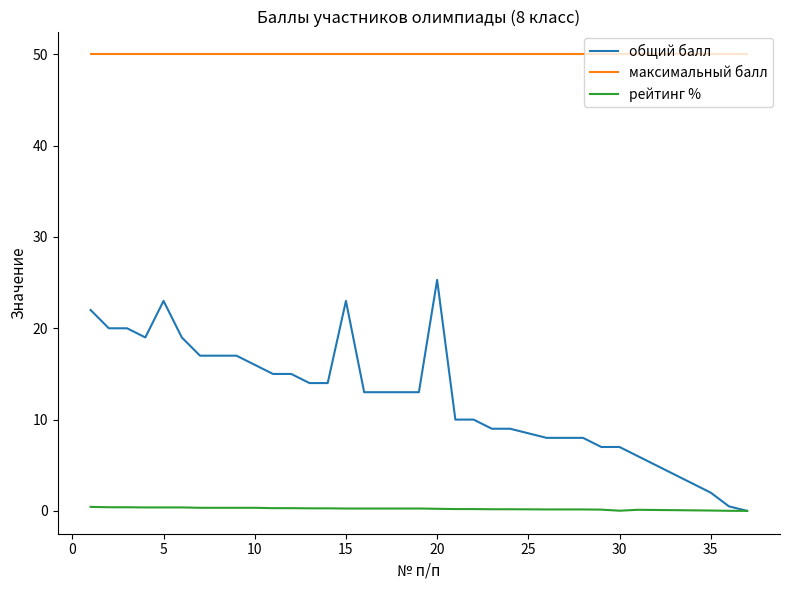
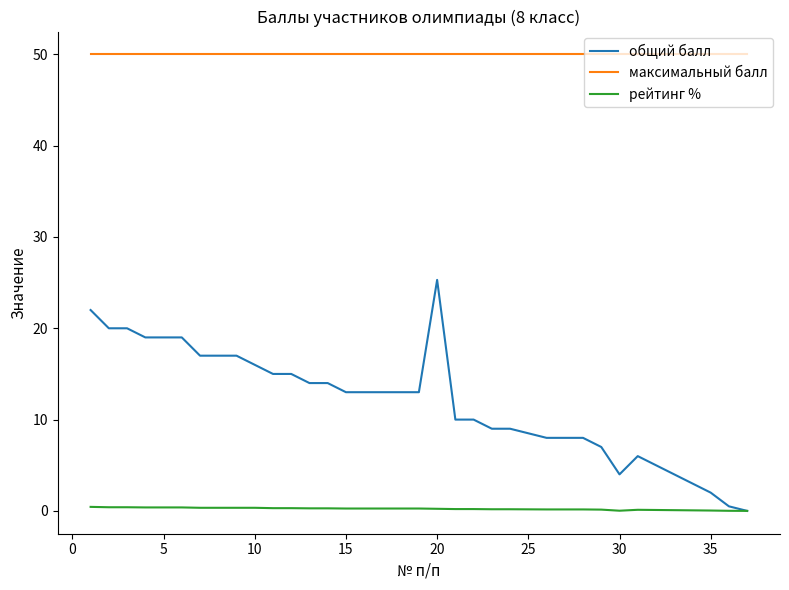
общий балл, 5: 23 -> 19
общий балл, 15: 23 -> 13
общий балл, 30: 7 -> 4
